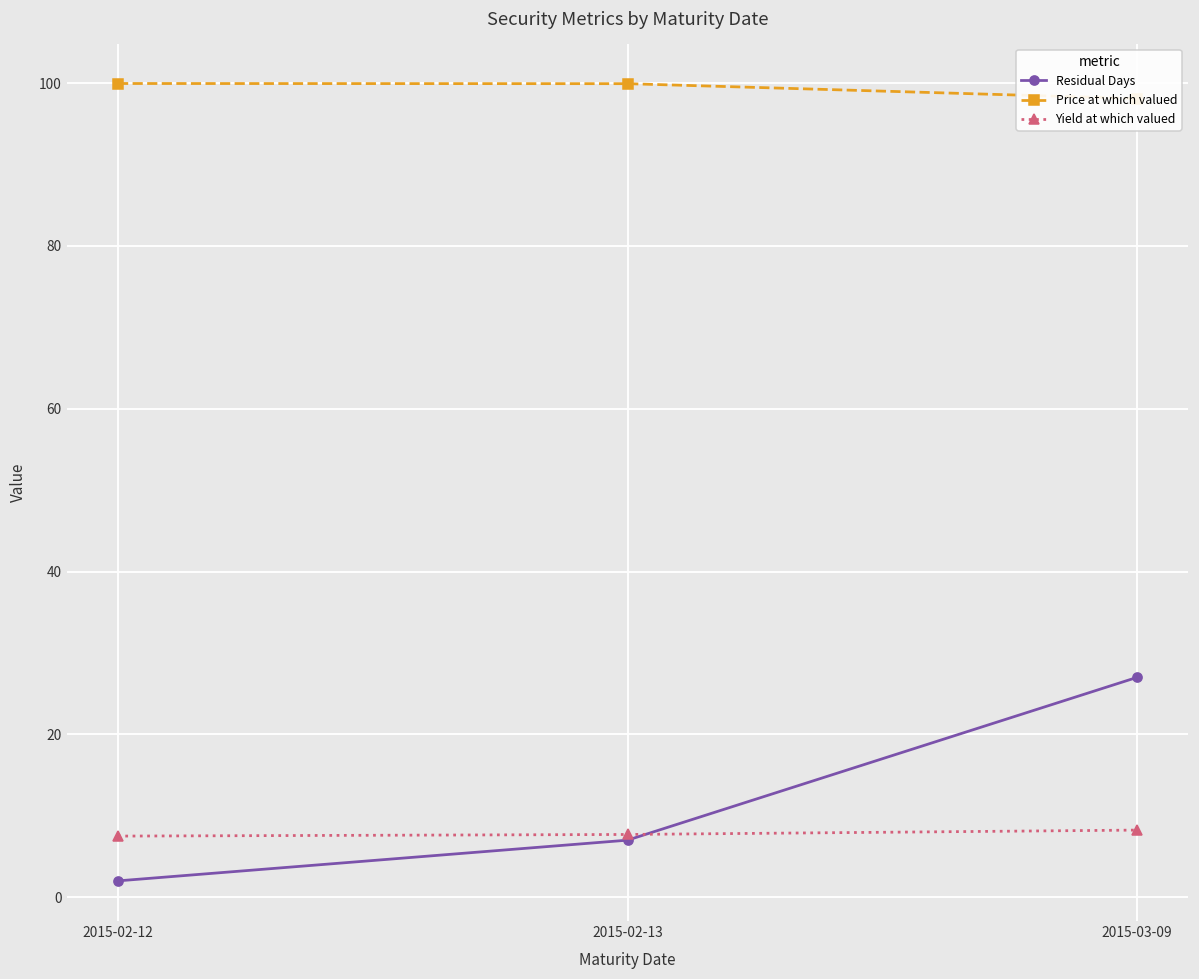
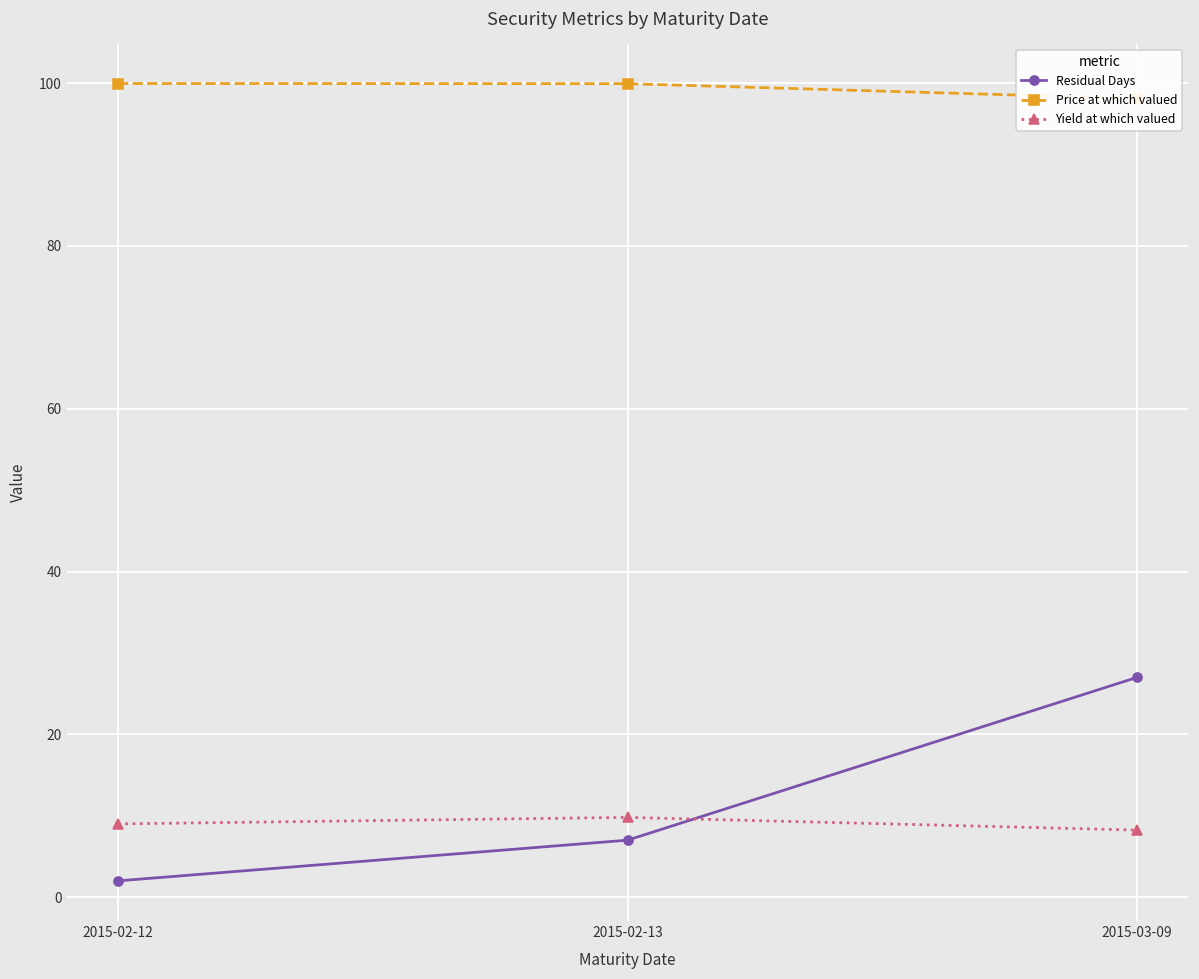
Yield at which valued, 2015-02-12: 8 -> 9
Yield at which valued, 2015-02-13: 8 -> 10
